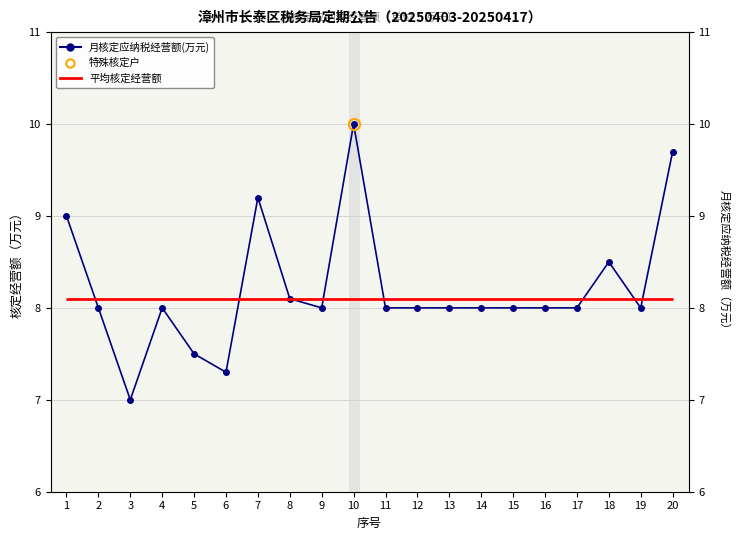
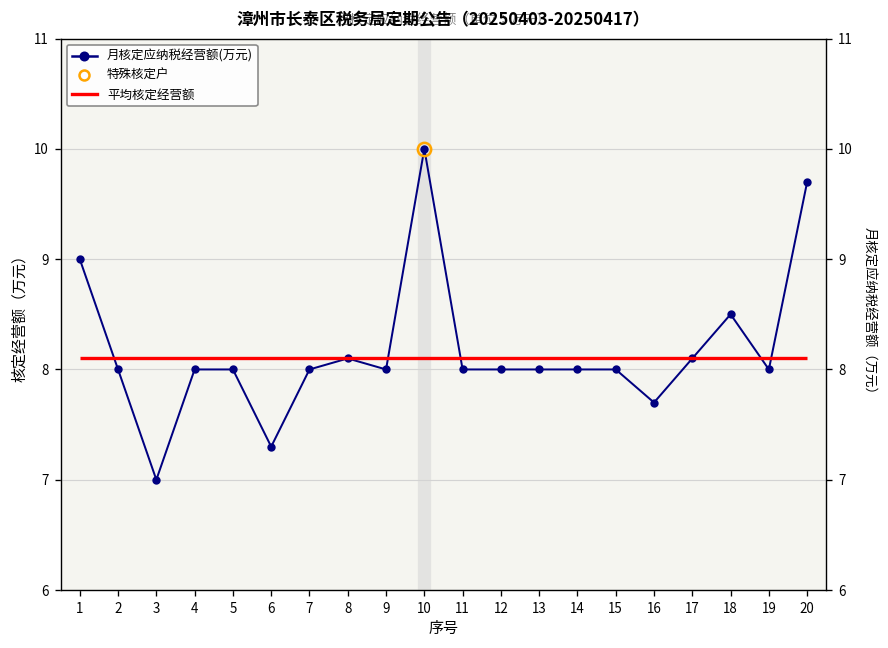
月核定应纳税经营额(万元), 5: 7.5 -> 8.0
月核定应纳税经营额(万元), 7: 9.2 -> 8.0
月核定应纳税经营额(万元), 16: 8.0 -> 7.7
月核定应纳税经营额(万元), 17: 8.0 -> 8.1
